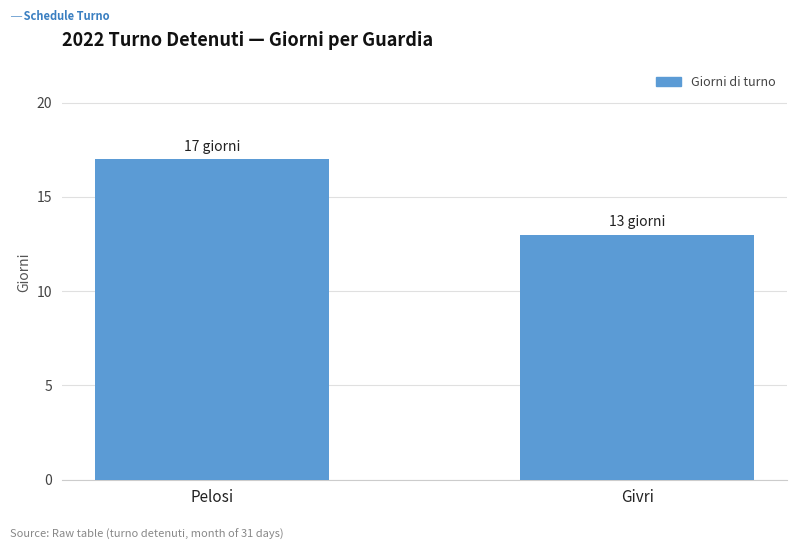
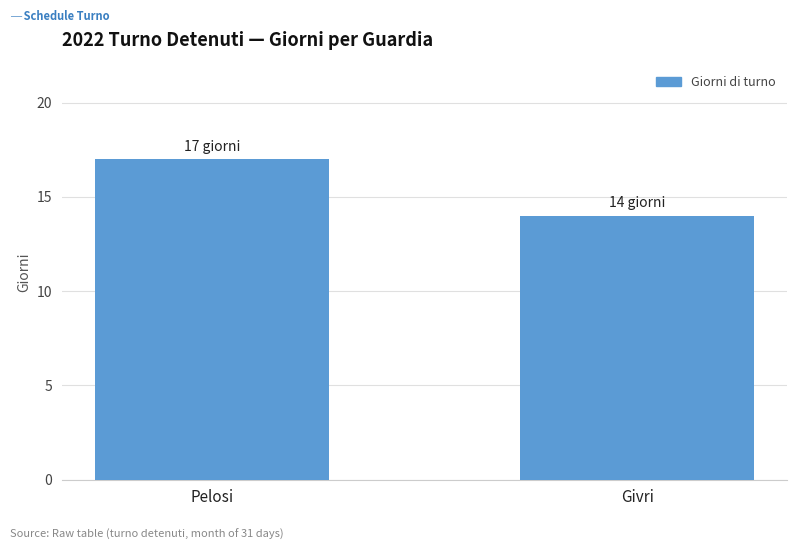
Givri: 13 -> 14
